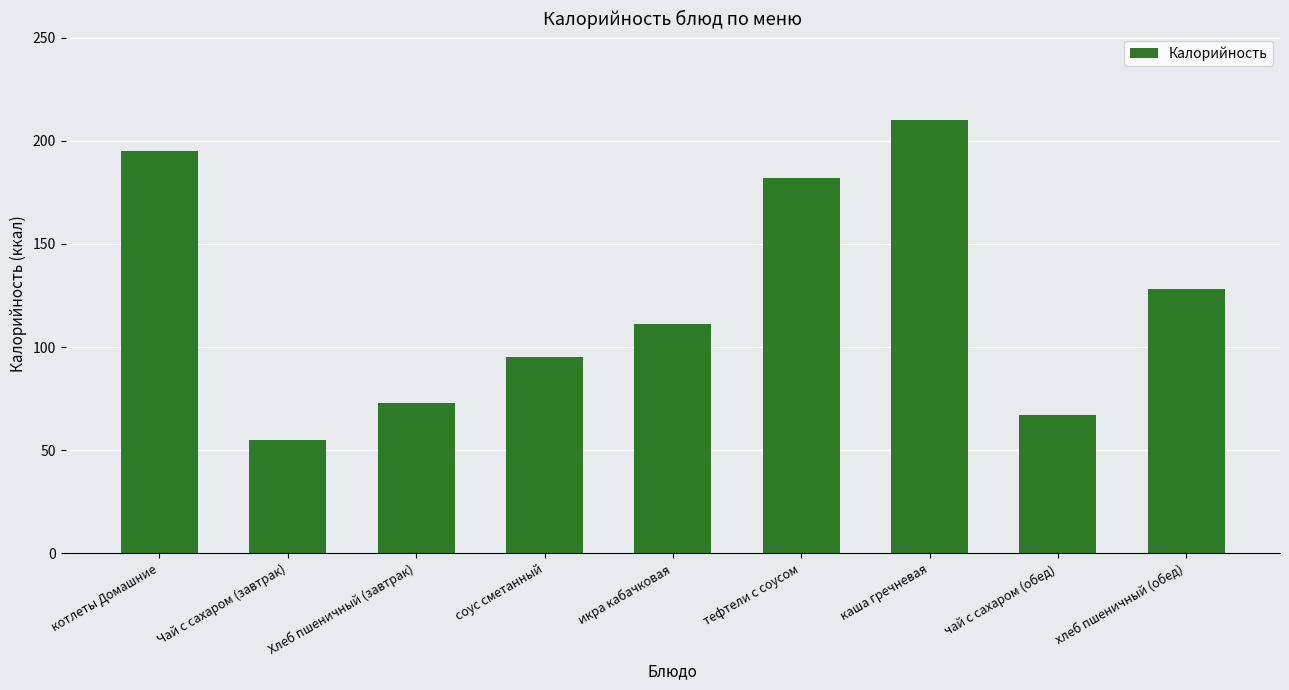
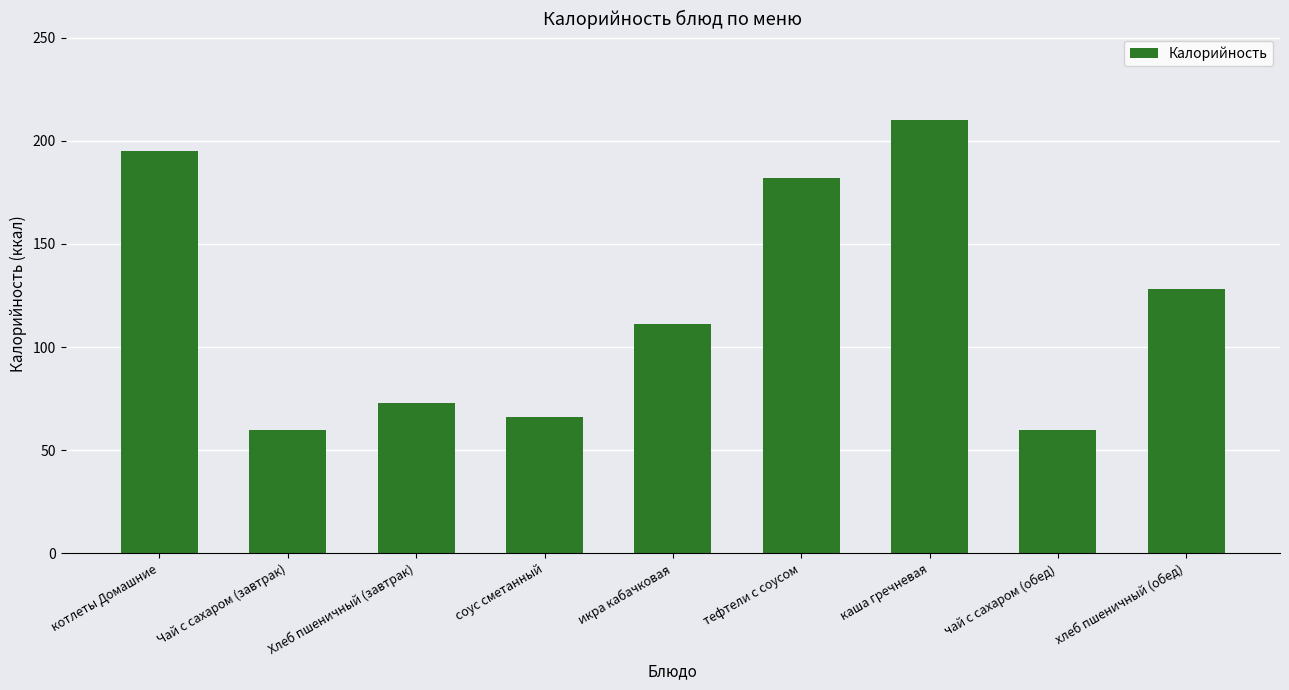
Чай с сахаром (завтрак): 55 -> 60
соус сметанный: 95 -> 66
чай с сахаром (обед): 67 -> 60
